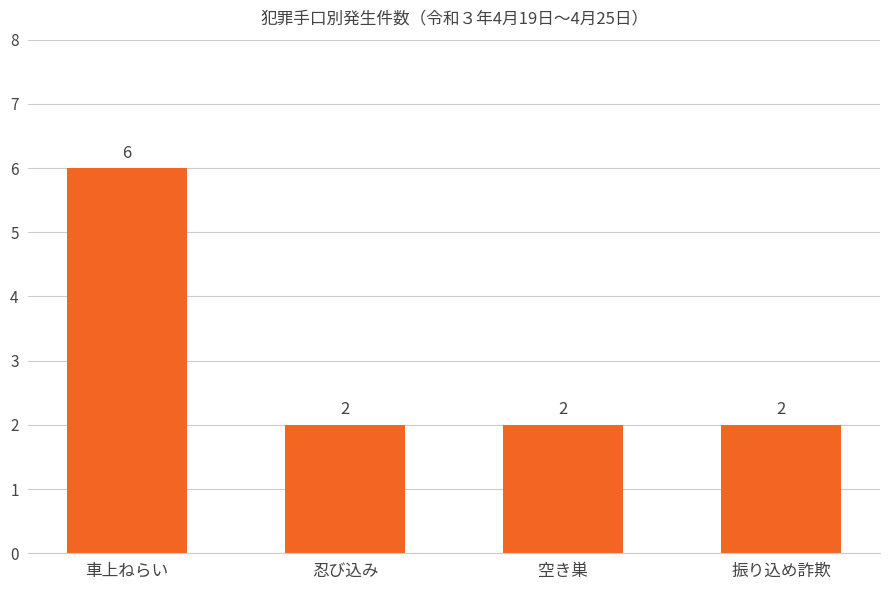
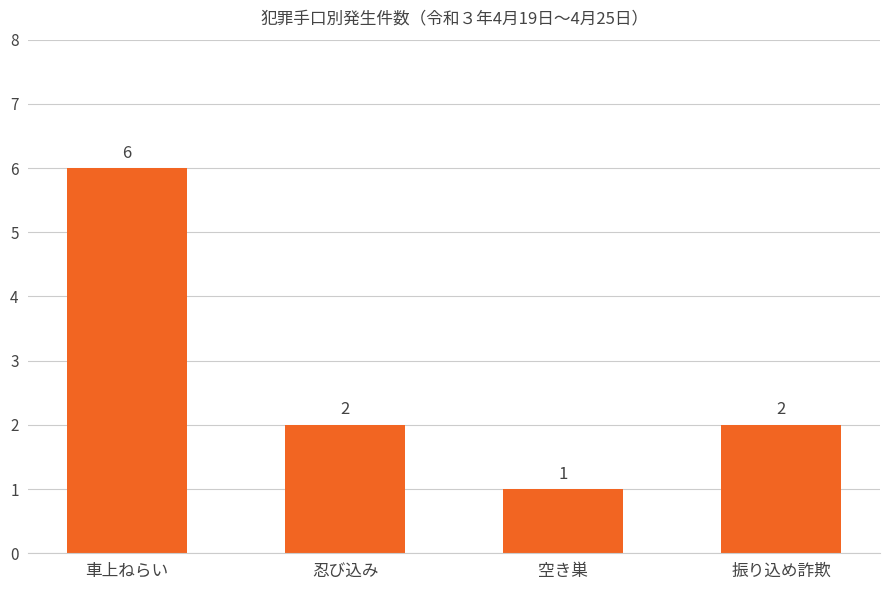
空き巣: 2 -> 1
